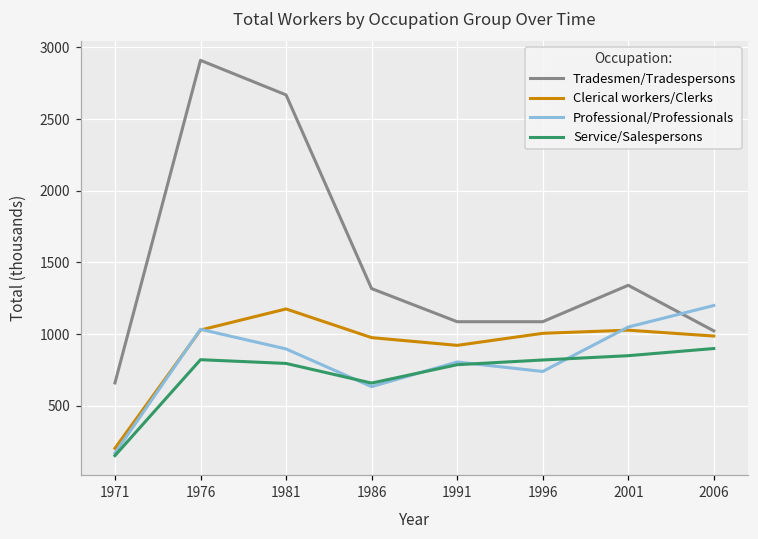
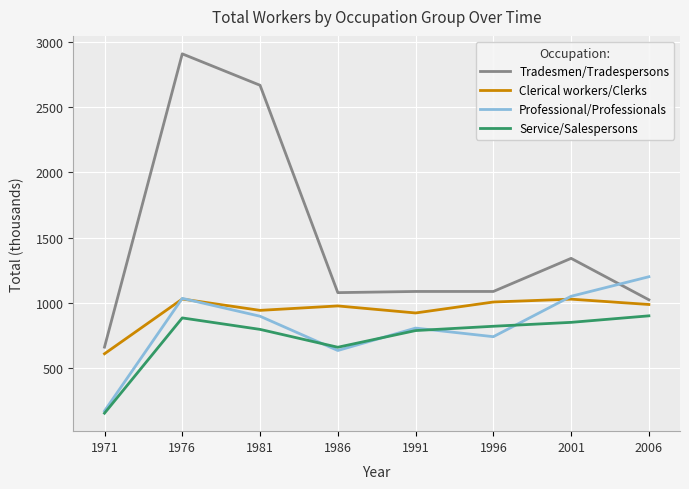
Clerical workers/Clerks, 1971: 200 -> 610
Service/Salespersons, 1976: 820 -> 880
Clerical workers/Clerks, 1981: 1180 -> 940
Tradesmen/Tradespersons, 1986: 1320 -> 1080
